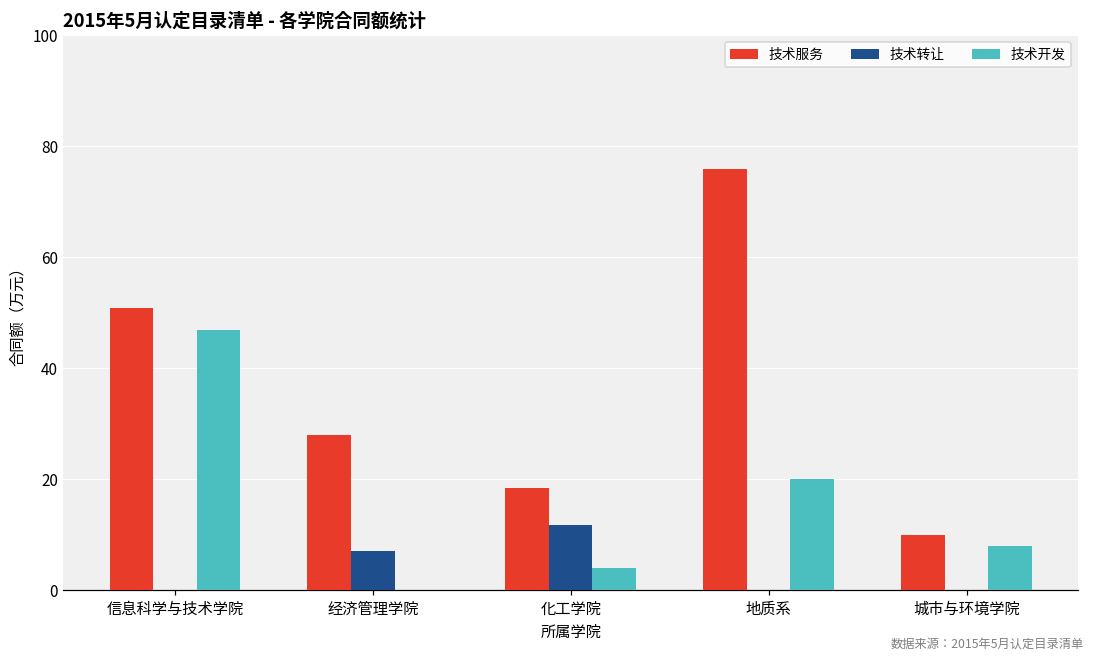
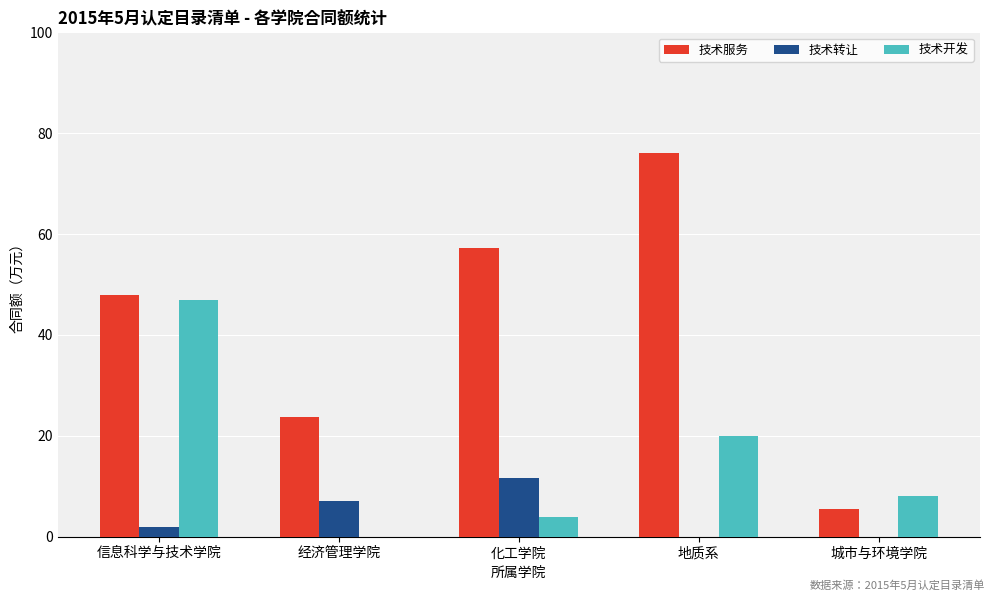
技术服务, 信息科学与技术学院: 51 -> 48
技术转让, 信息科学与技术学院: 0 -> 2
技术服务, 经济管理学院: 28 -> 24
技术服务, 化工学院: 19 -> 57
技术服务, 城市与环境学院: 10 -> 6
